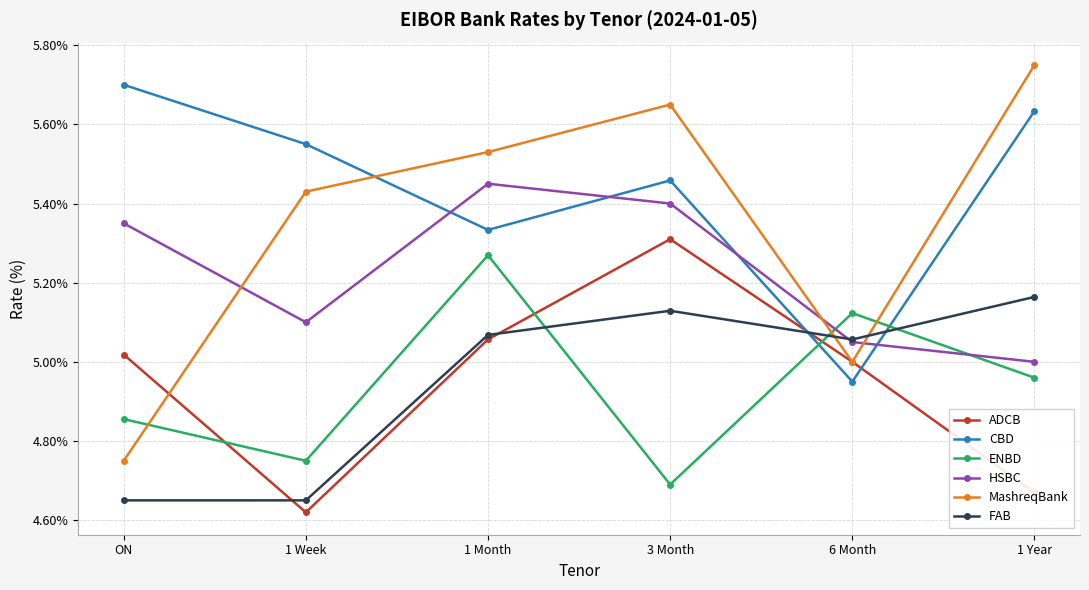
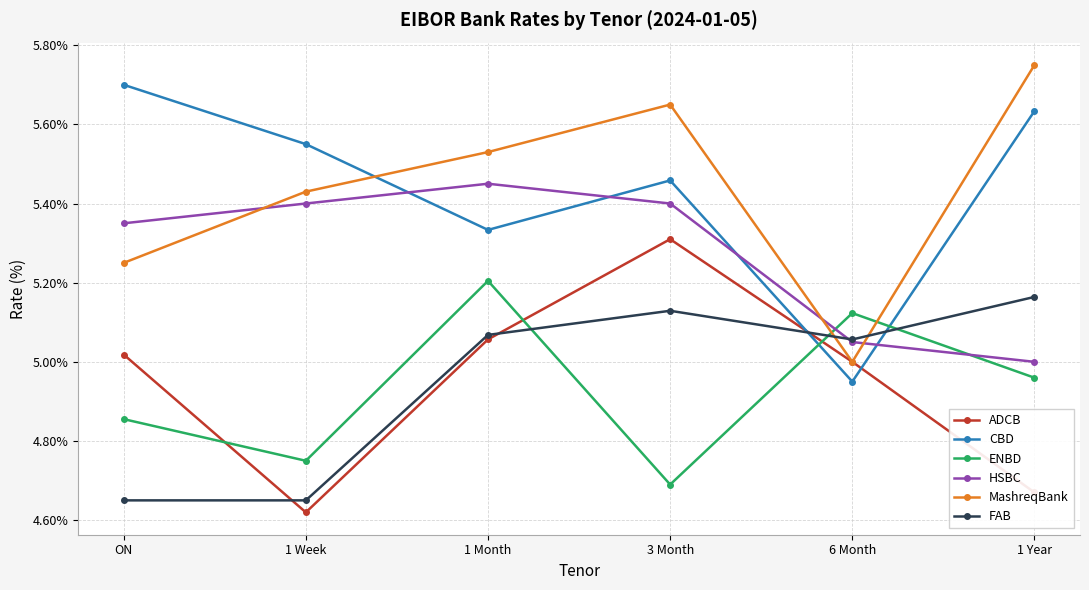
MashreqBank, ON: 4.75% -> 5.25%
HSBC, 1 Week: 5.1% -> 5.4%
ENBD, 1 Month: 5.27% -> 5.20%
